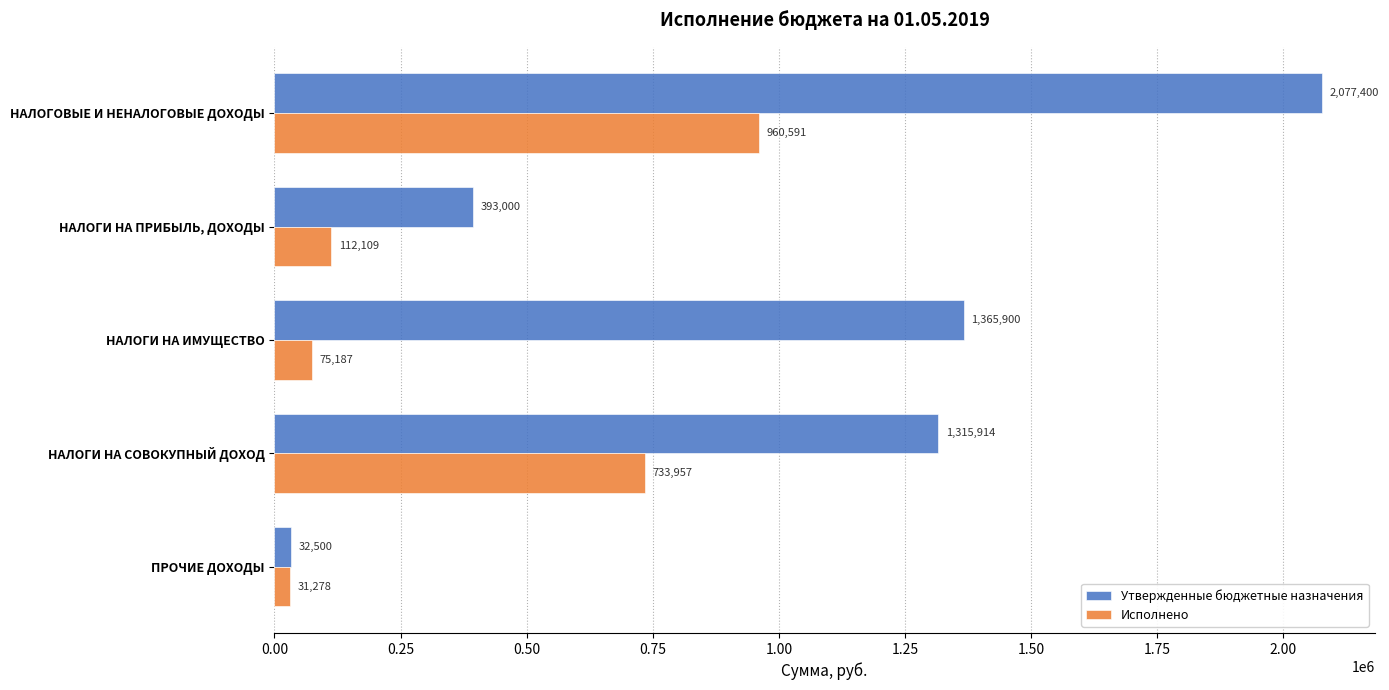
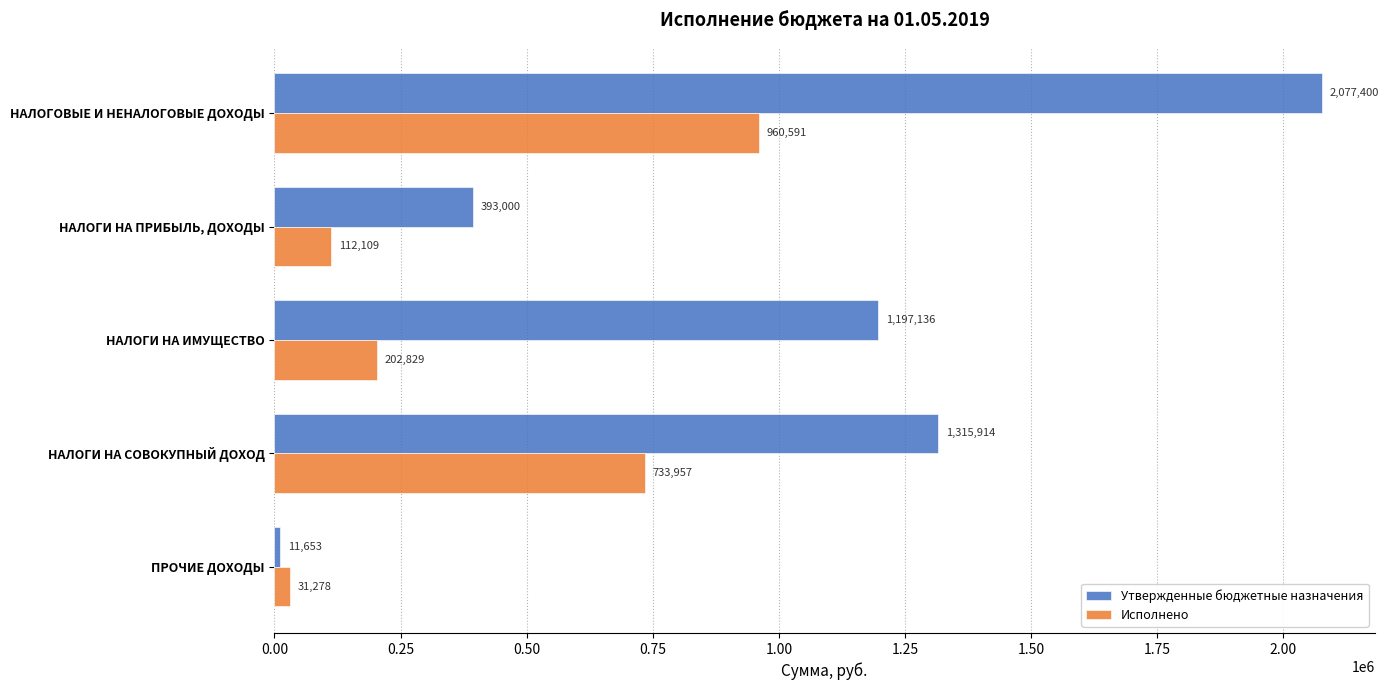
Утвержденные бюджетные назначения, НАЛОГИ НА ИМУЩЕСТВО: 1,365,900 -> 1,197,136
Исполнено, НАЛОГИ НА ИМУЩЕСТВО: 75,187 -> 202,829
Утвержденные бюджетные назначения, ПРОЧИЕ ДОХОДЫ: 32,500 -> 11,653
